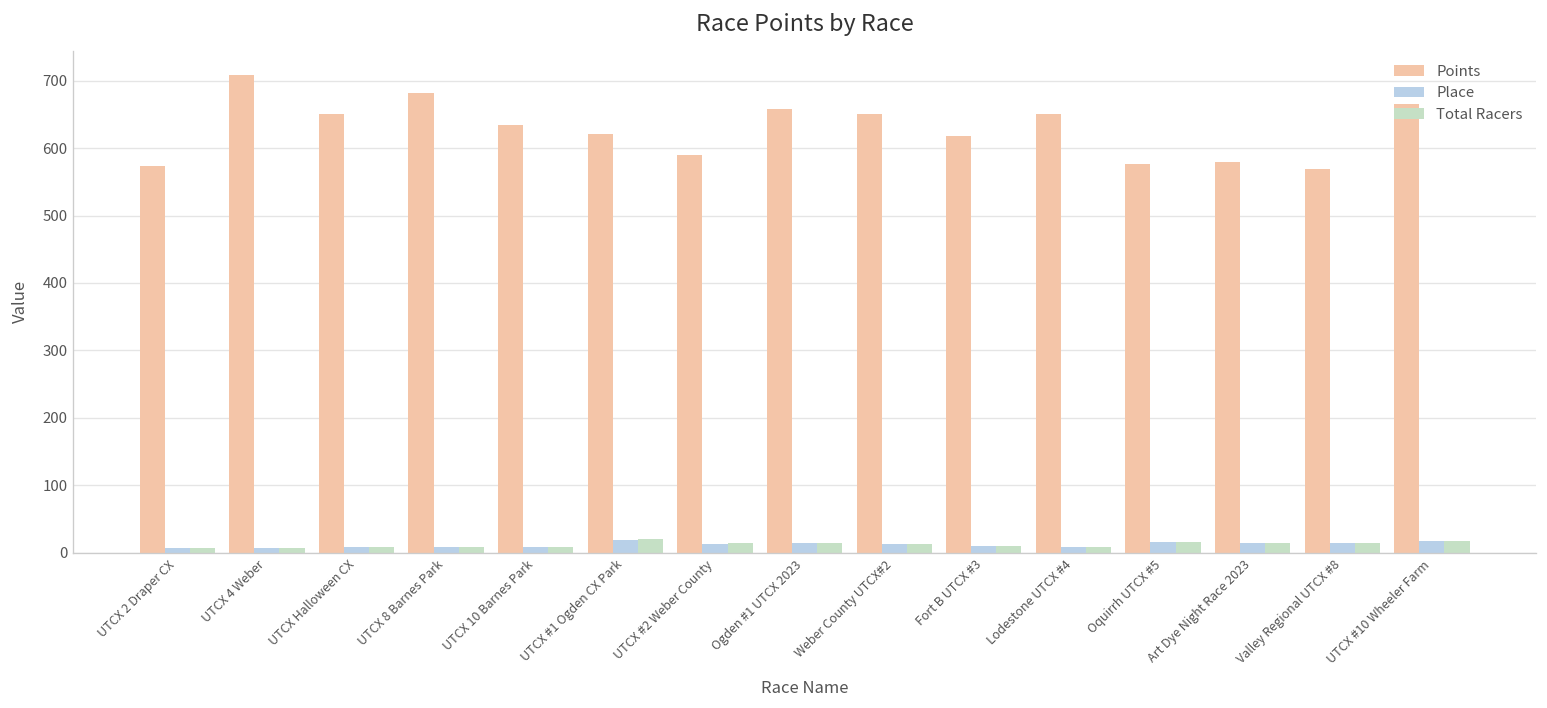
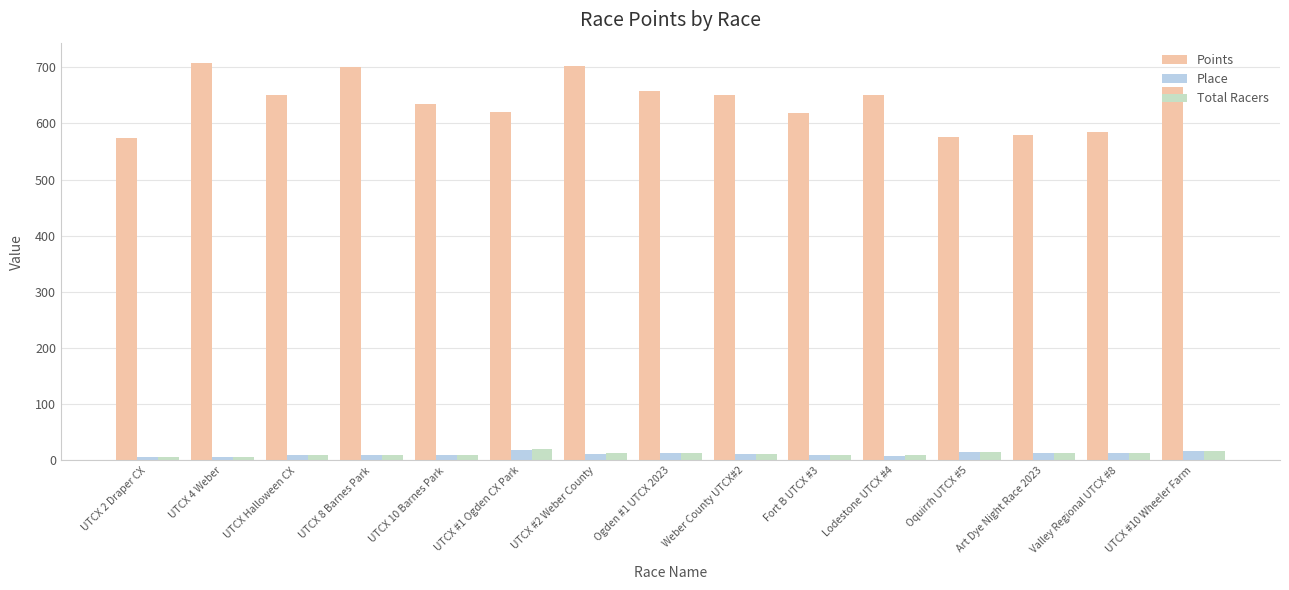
Points, UTCX 8 Barnes Park: 680 -> 700
Points, UTCX #2 Weber County: 590 -> 700
Points, Valley Regional UTCX #8: 570 -> 580
